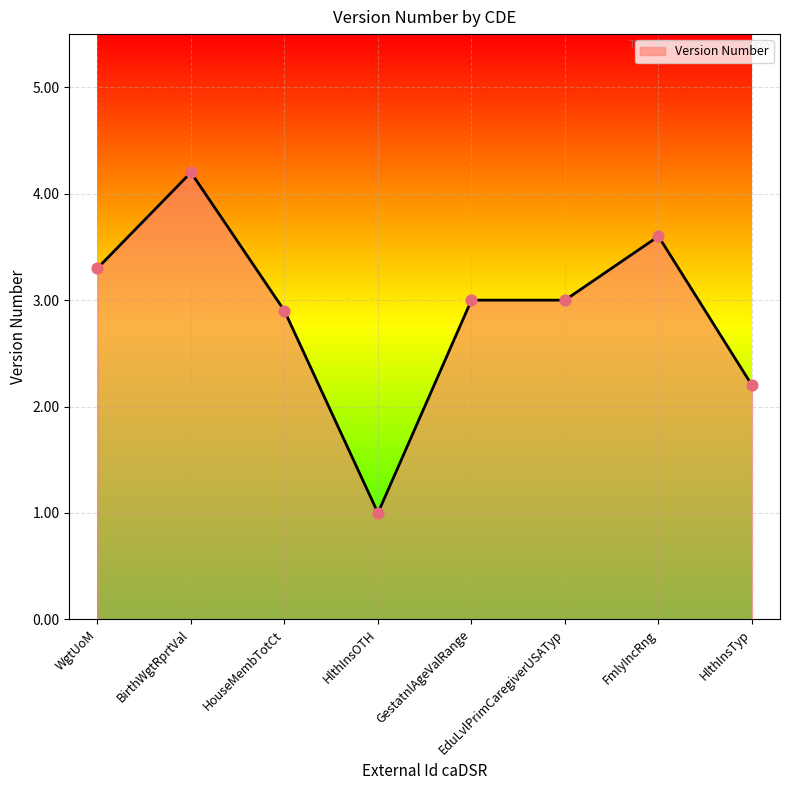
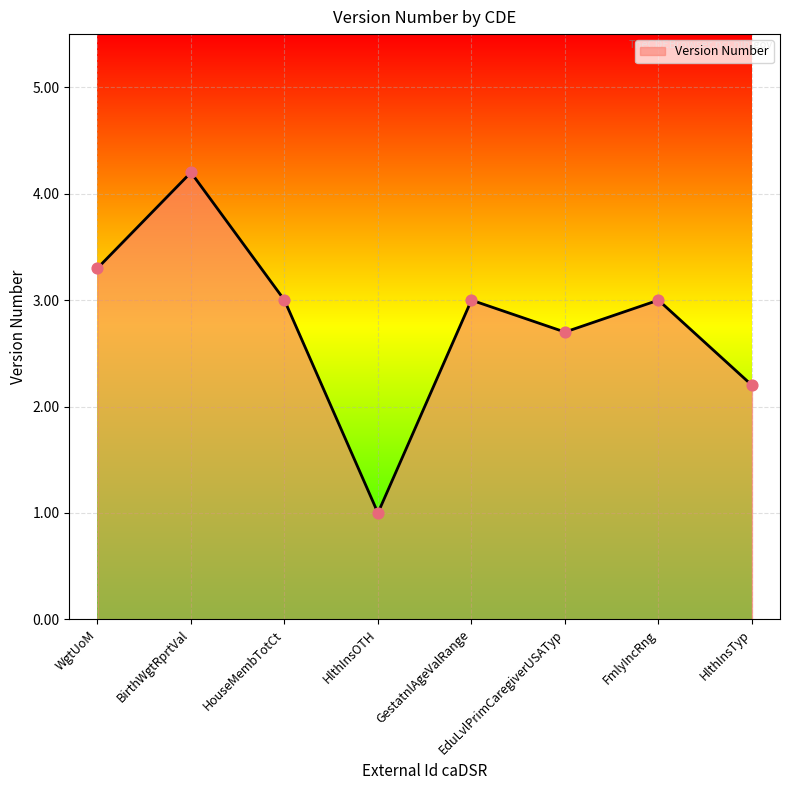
HouseMembTotCt: 2.9 -> 3.0
EduLvlPrimCaregiverUSATyp: 3.0 -> 2.7
FmlyIncRng: 3.6 -> 3.0
